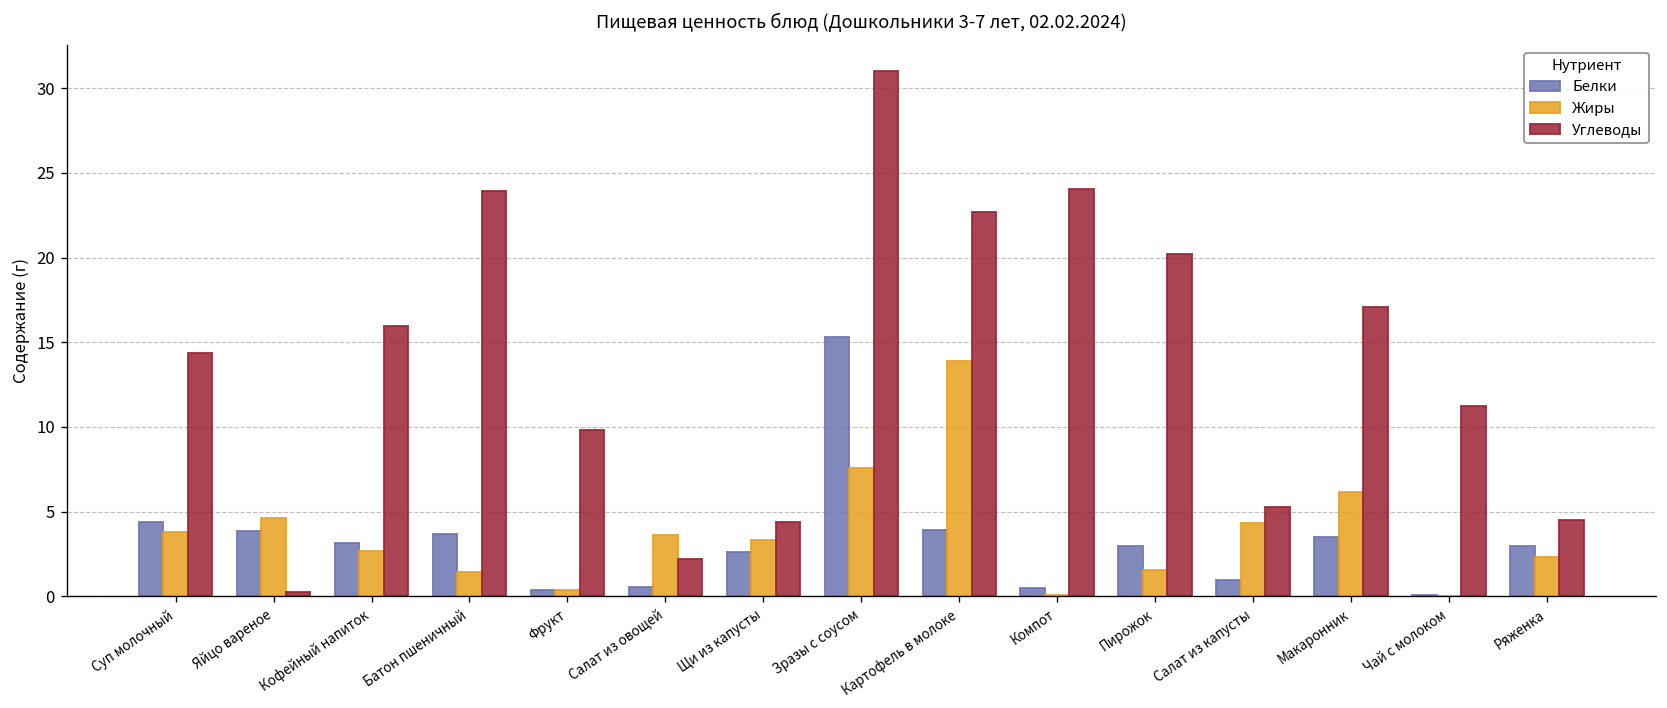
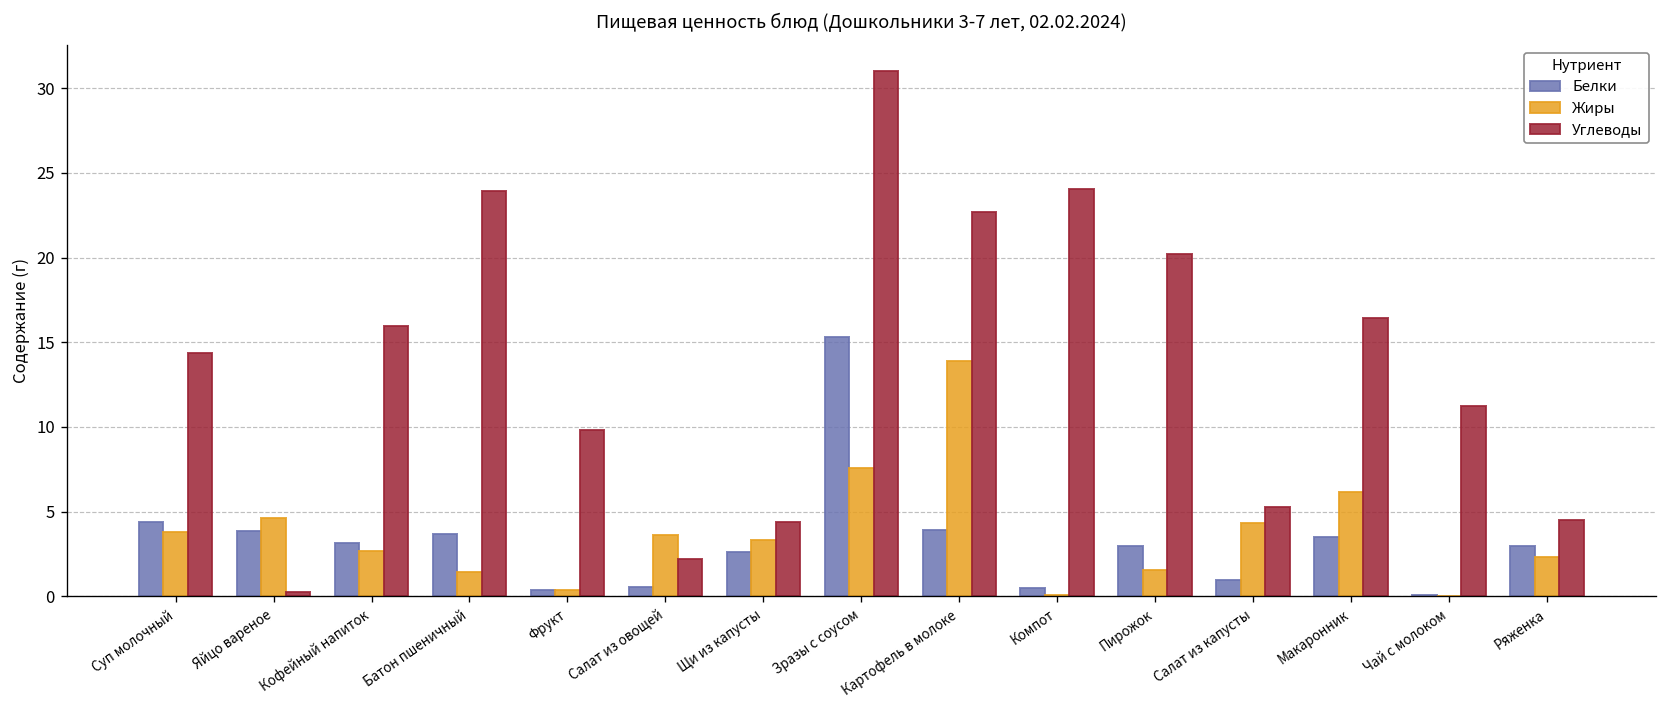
Углеводы, Макаронник: 17.1 -> 16.5
